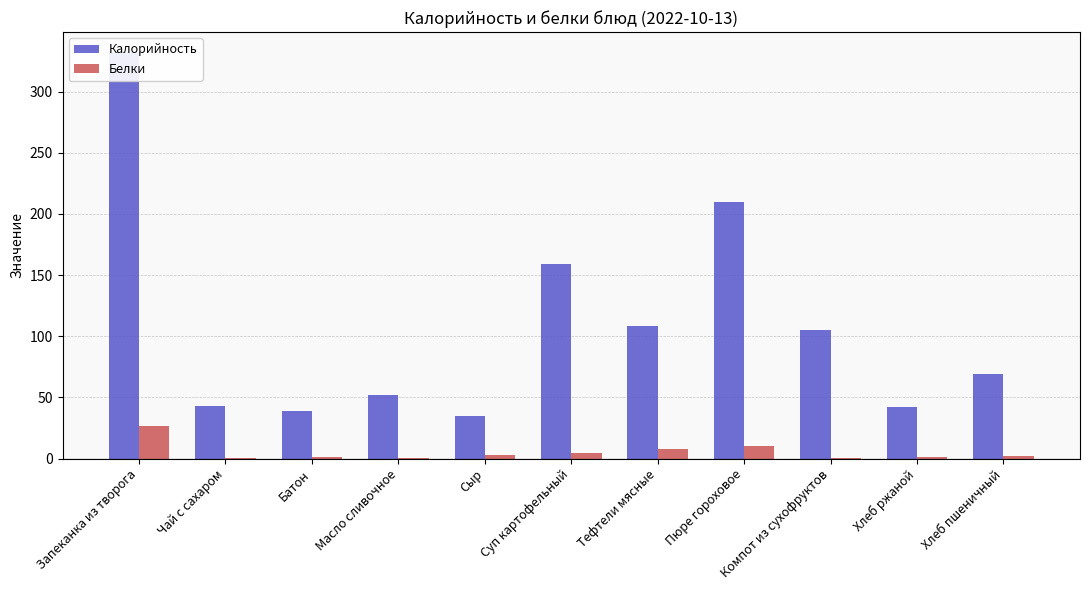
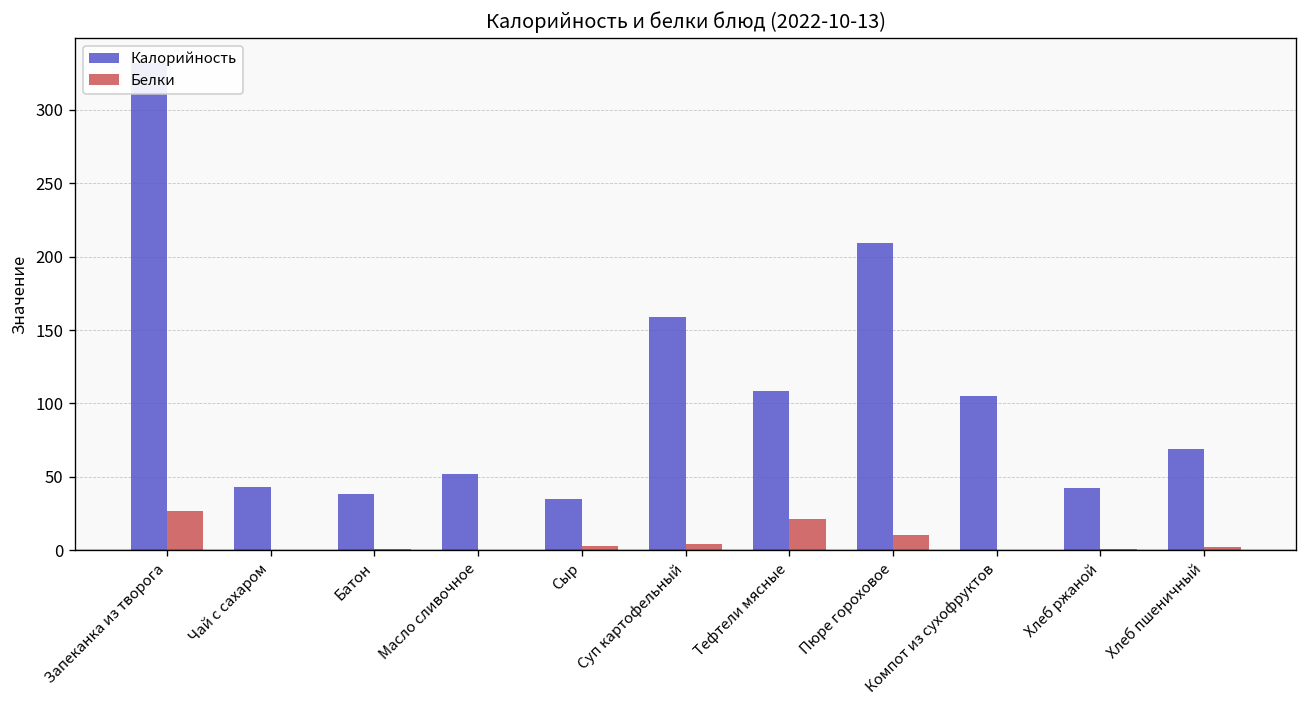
Белки, Тефтели мясные: 8 -> 21
